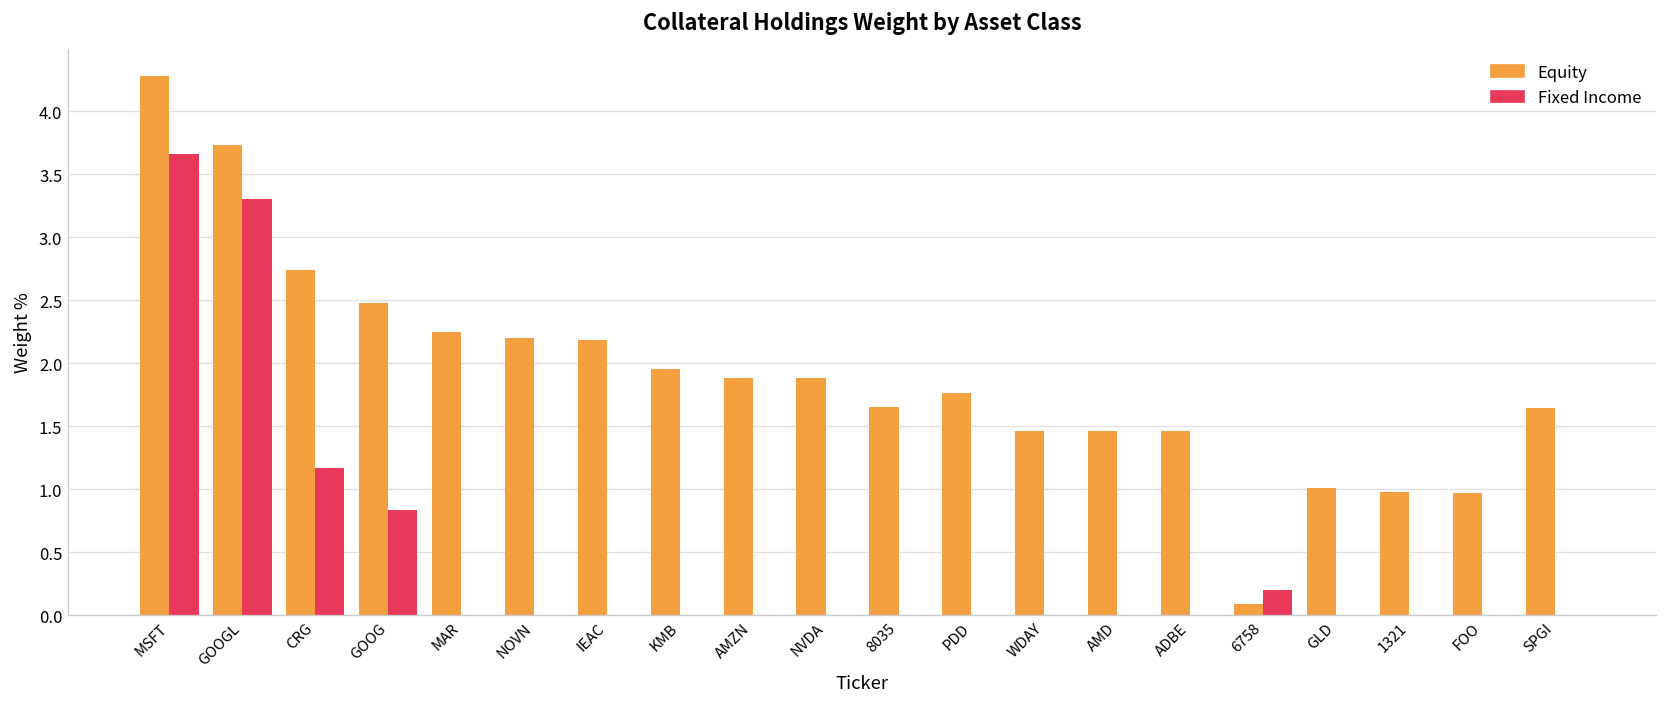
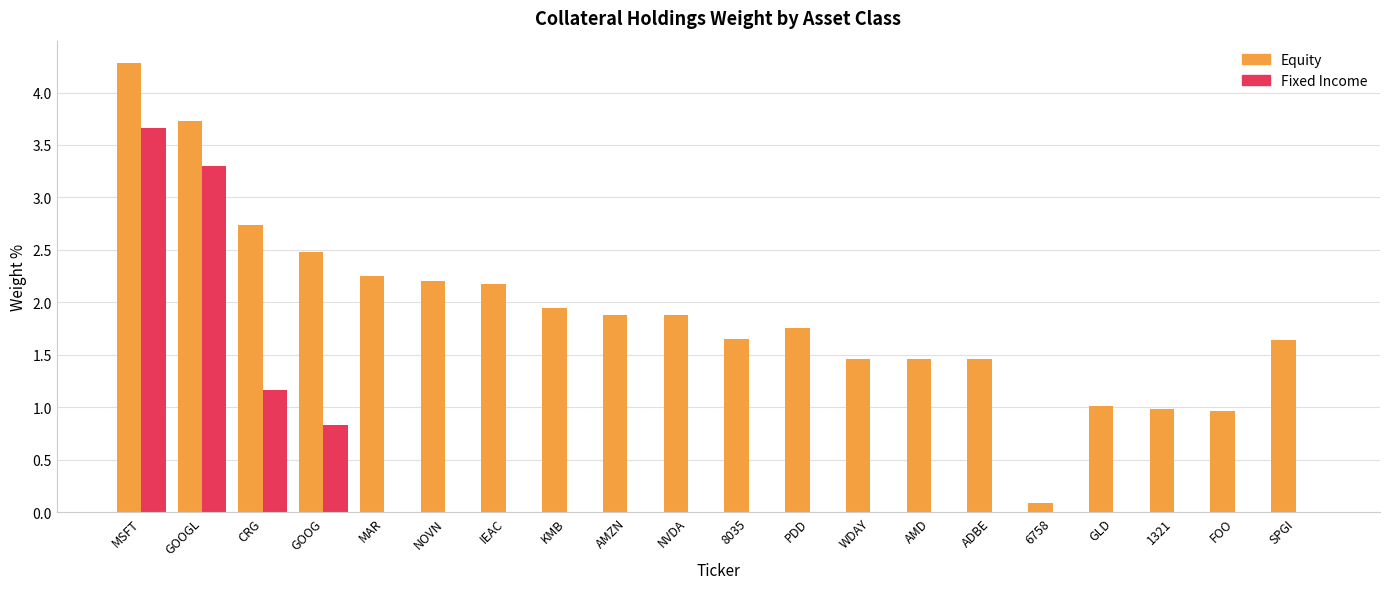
Fixed Income, 6758: 0.2 -> 0.0
